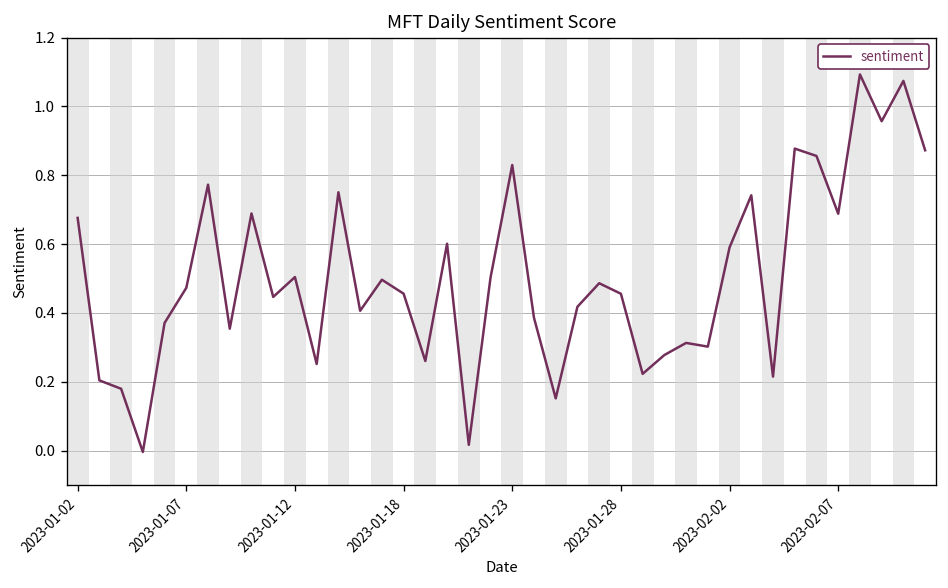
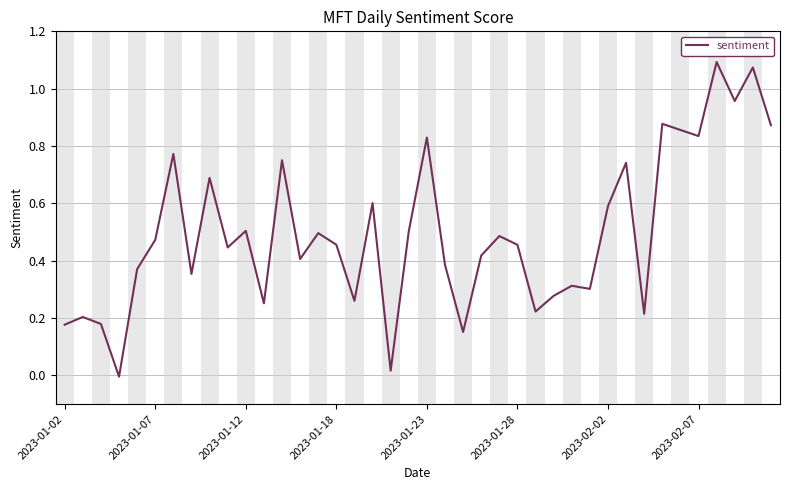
2023-01-02: 0.68 -> 0.18
2023-02-07: 0.69 -> 0.83
